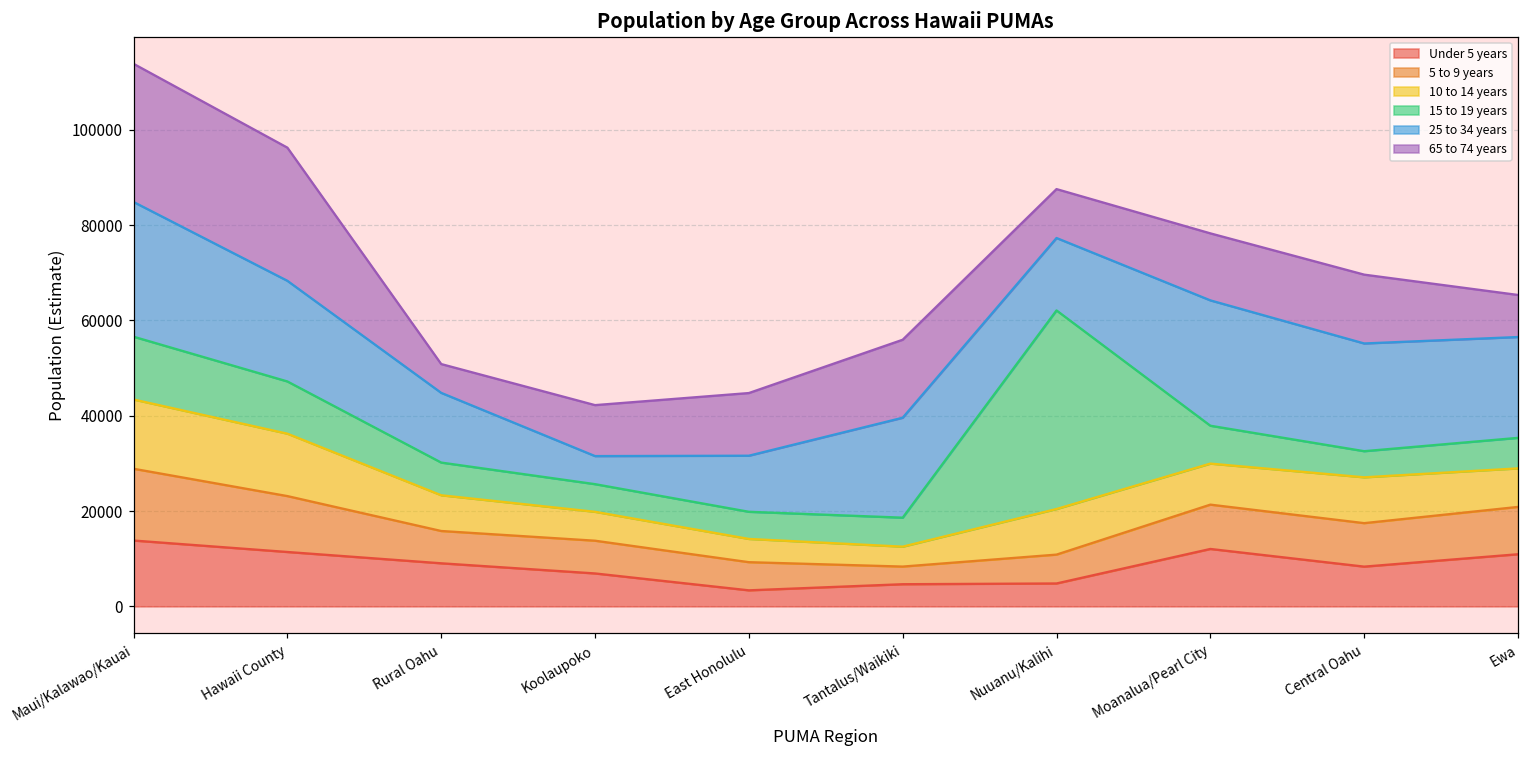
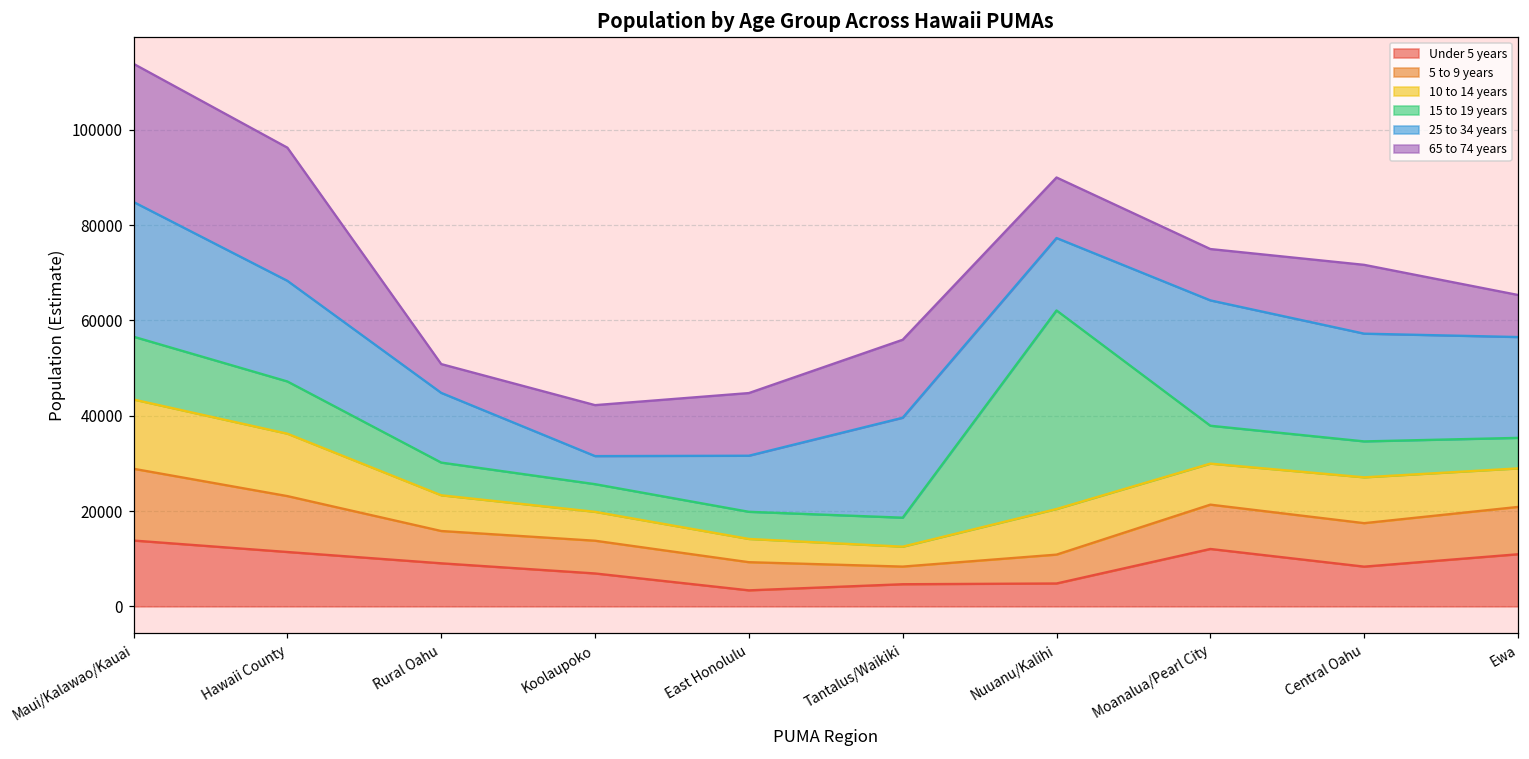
65 to 74 years, Nuuanu/Kalihi: 10000 -> 13000
65 to 74 years, Moanalua/Pearl City: 14000 -> 11000
15 to 19 years, Central Oahu: 5000 -> 8000
